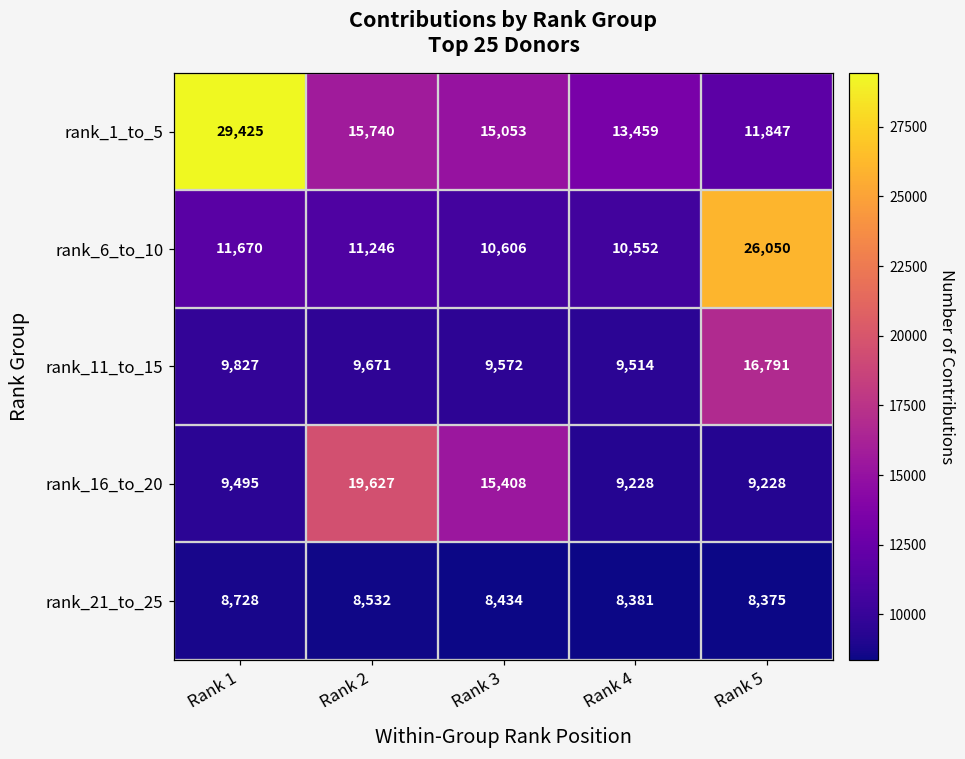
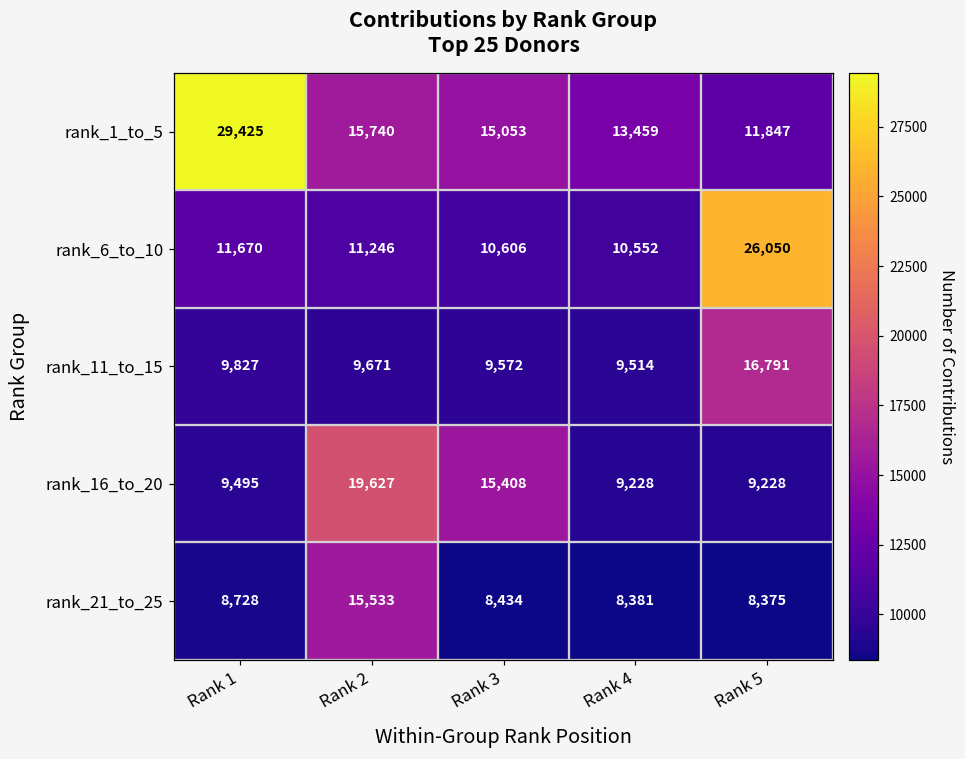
rank_21_to_25, Rank 2: 8,532 -> 15,533
